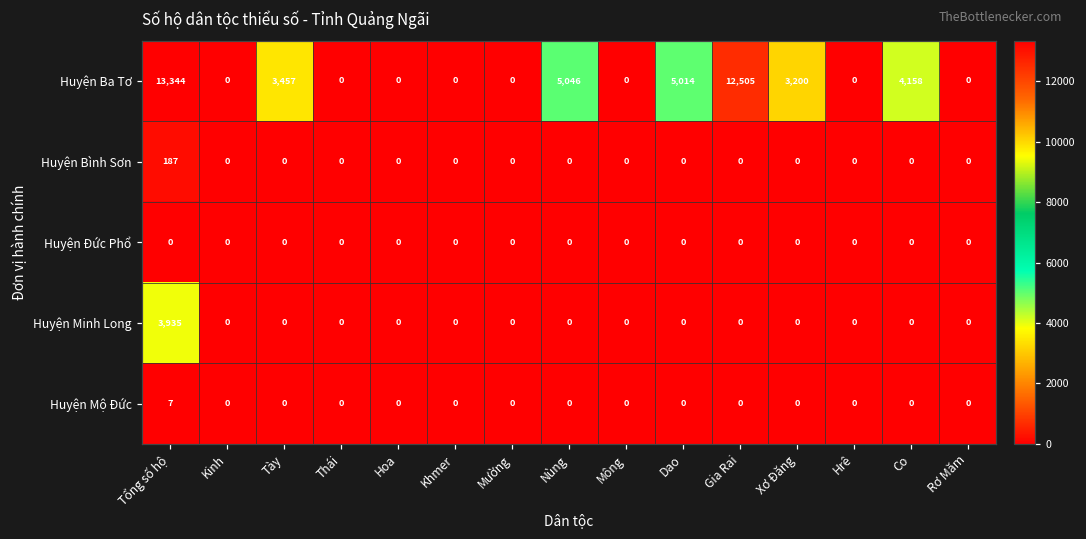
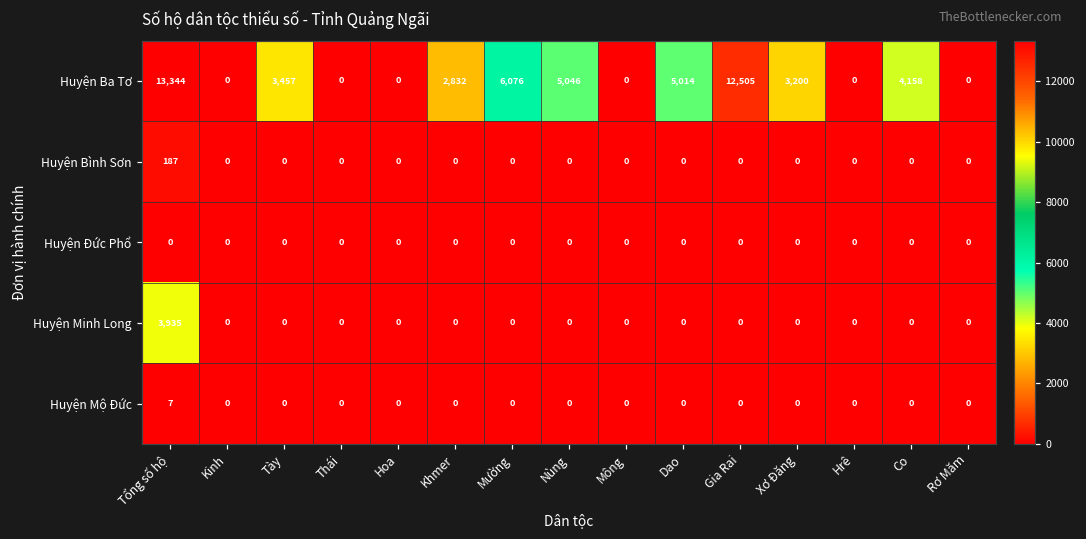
Huyện Ba Tơ, Khmer: 0 -> 2,832
Huyện Ba Tơ, Mường: 0 -> 6,076
